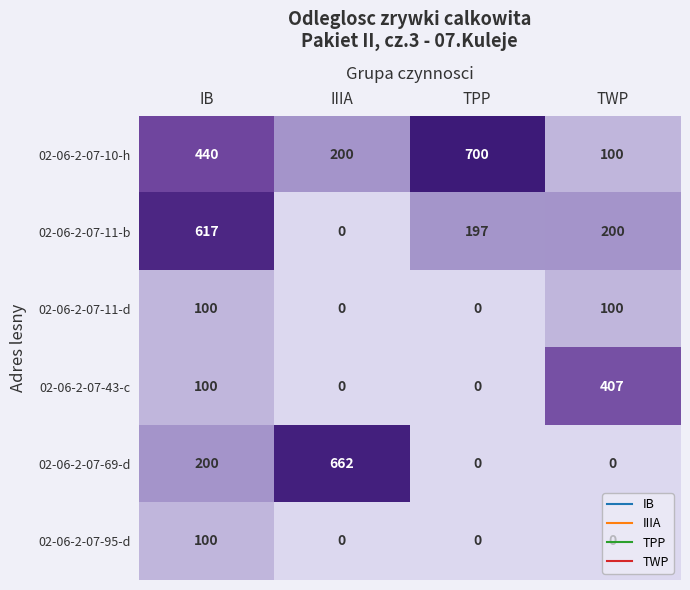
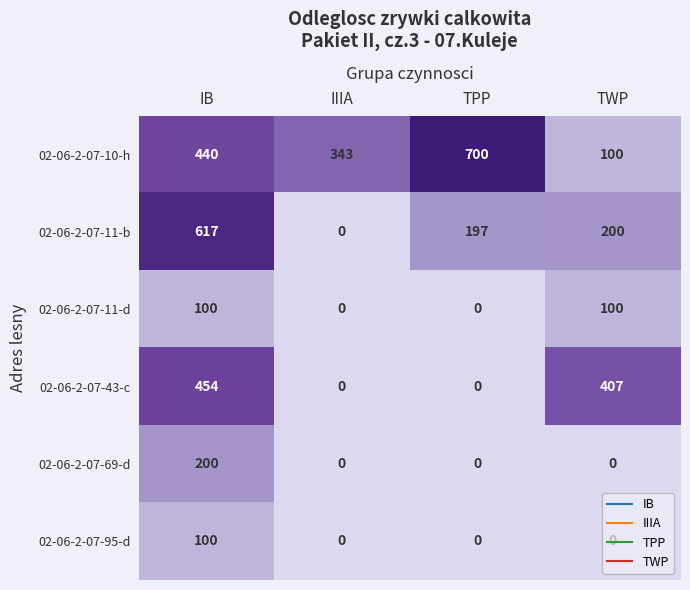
02-06-2-07-10-h, IIIA: 200 -> 343
02-06-2-07-43-c, IB: 100 -> 454
02-06-2-07-69-d, IIIA: 662 -> 0
